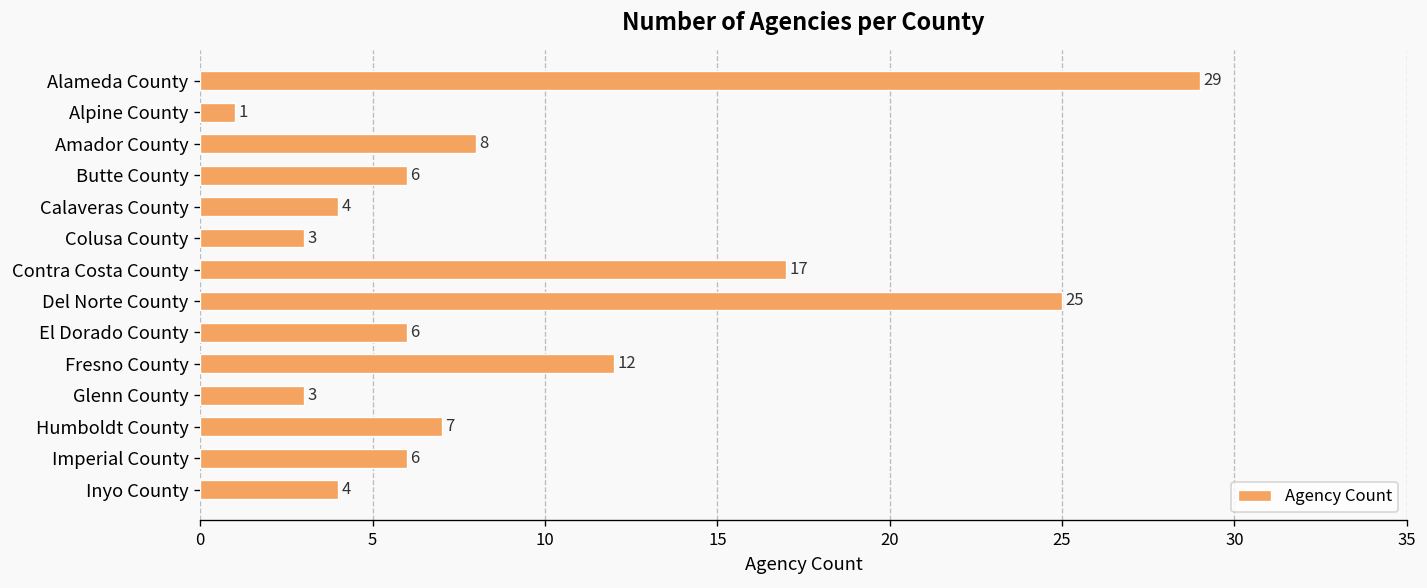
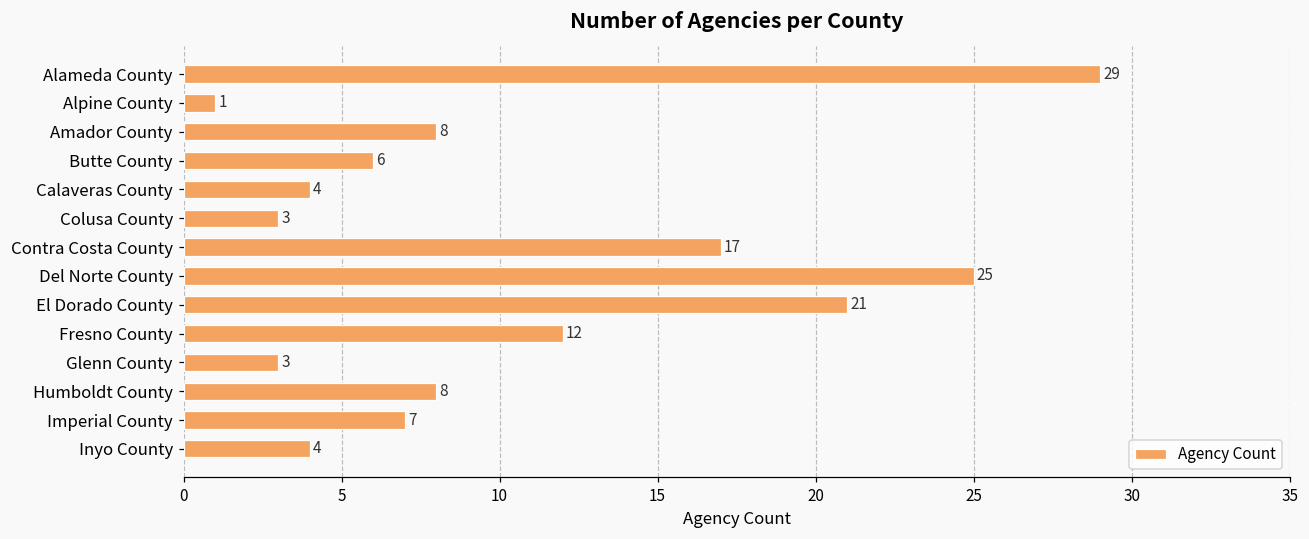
El Dorado County: 6 -> 21
Humboldt County: 7 -> 8
Imperial County: 6 -> 7
